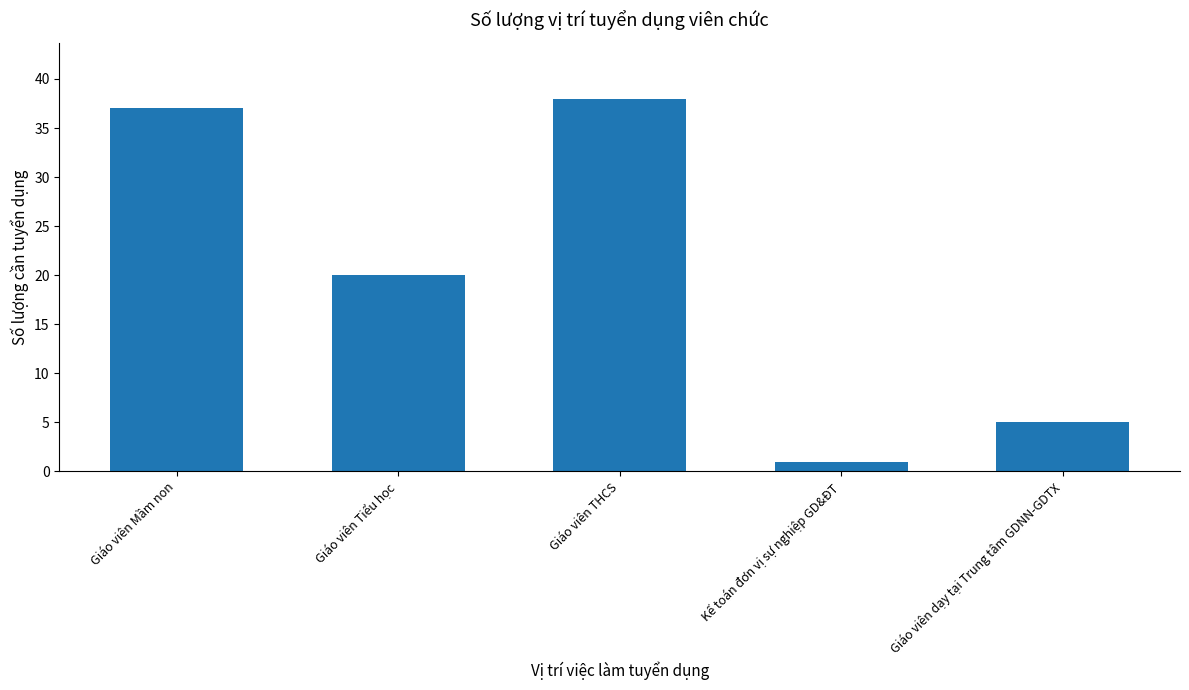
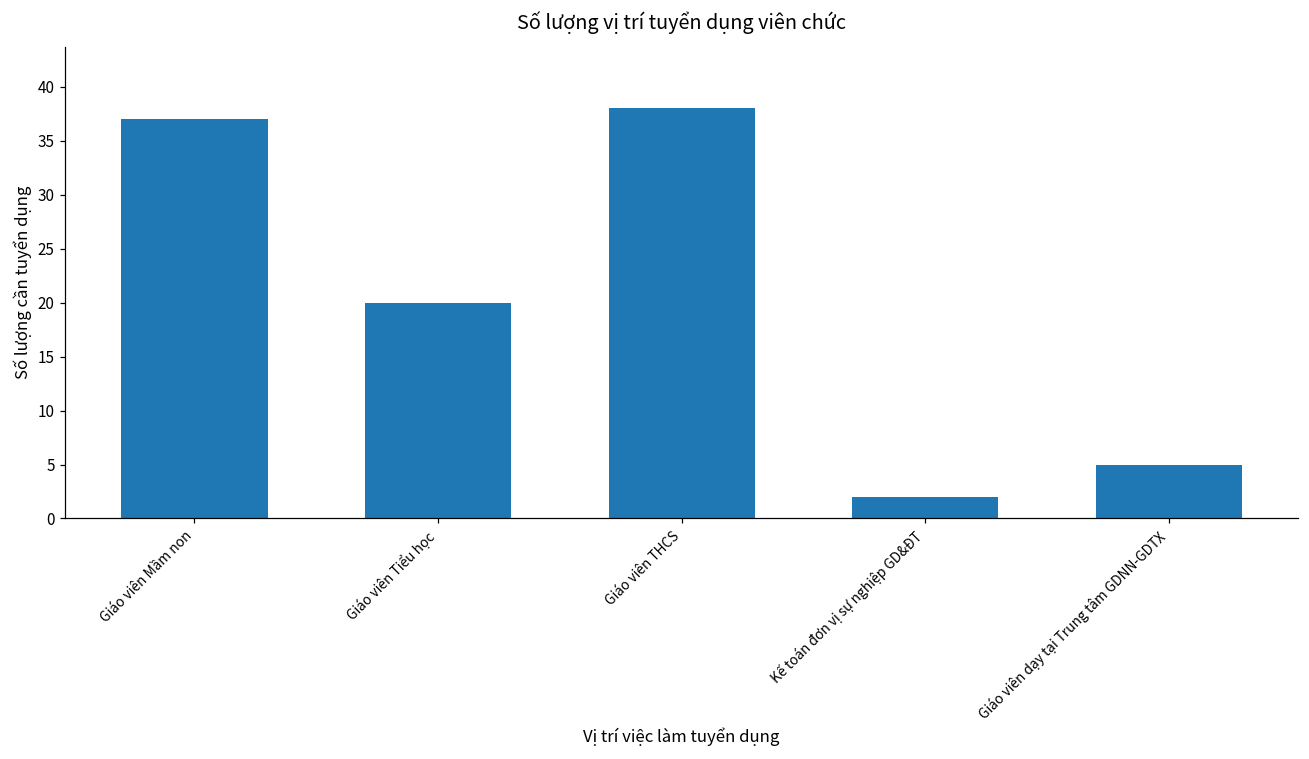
Kế toán đơn vị sự nghiệp GD&ĐT: 1 -> 2
